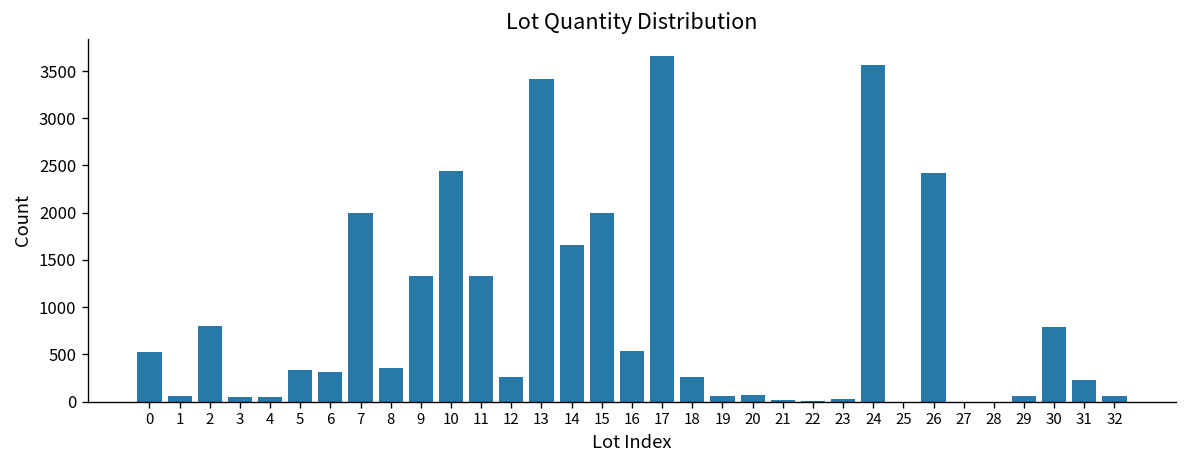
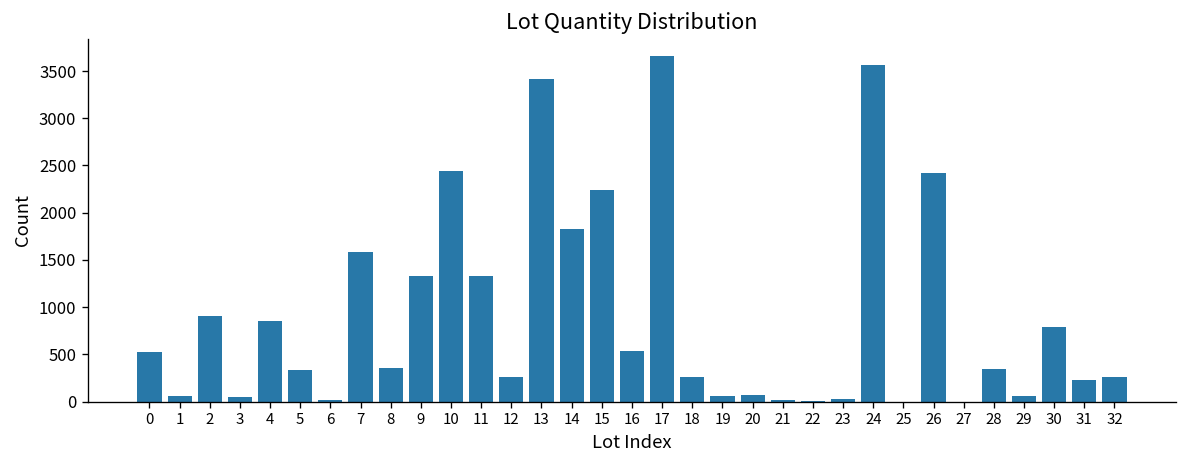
2: 800 -> 900
4: 100 -> 900
6: 300 -> 0
7: 2000 -> 1600
14: 1700 -> 1800
15: 2000 -> 2200
28: 0 -> 300
32: 100 -> 300
